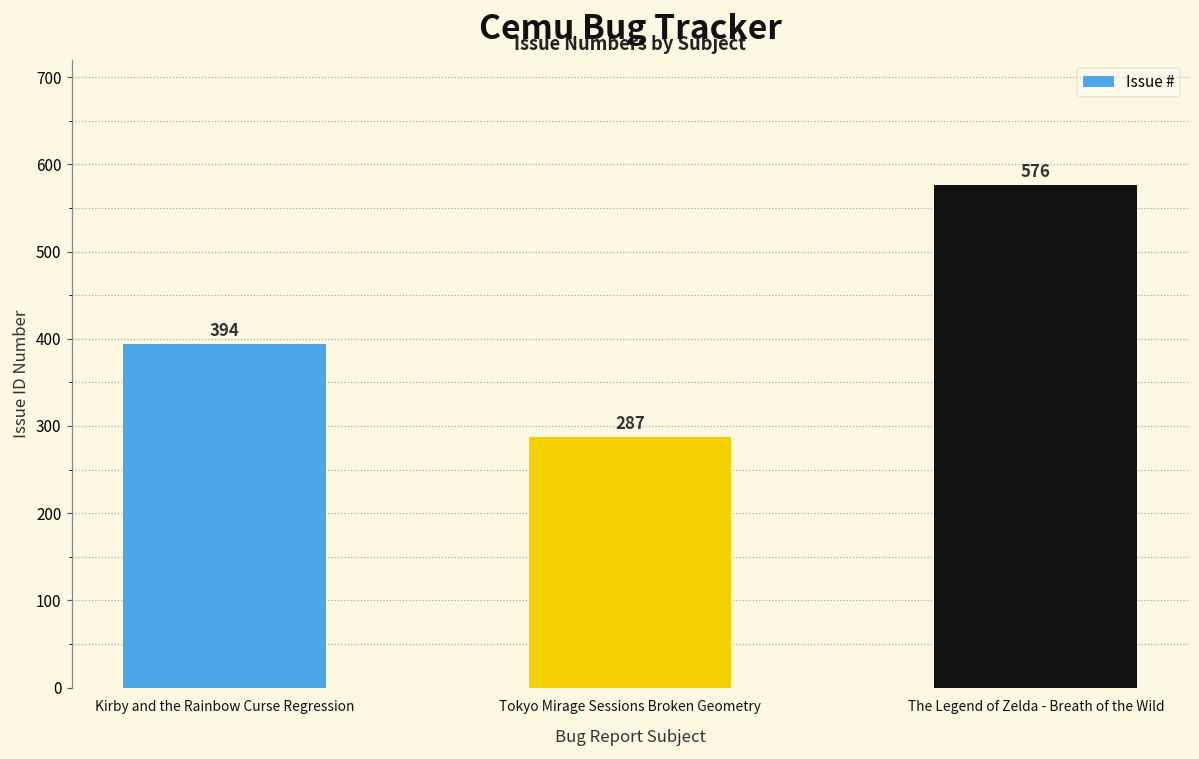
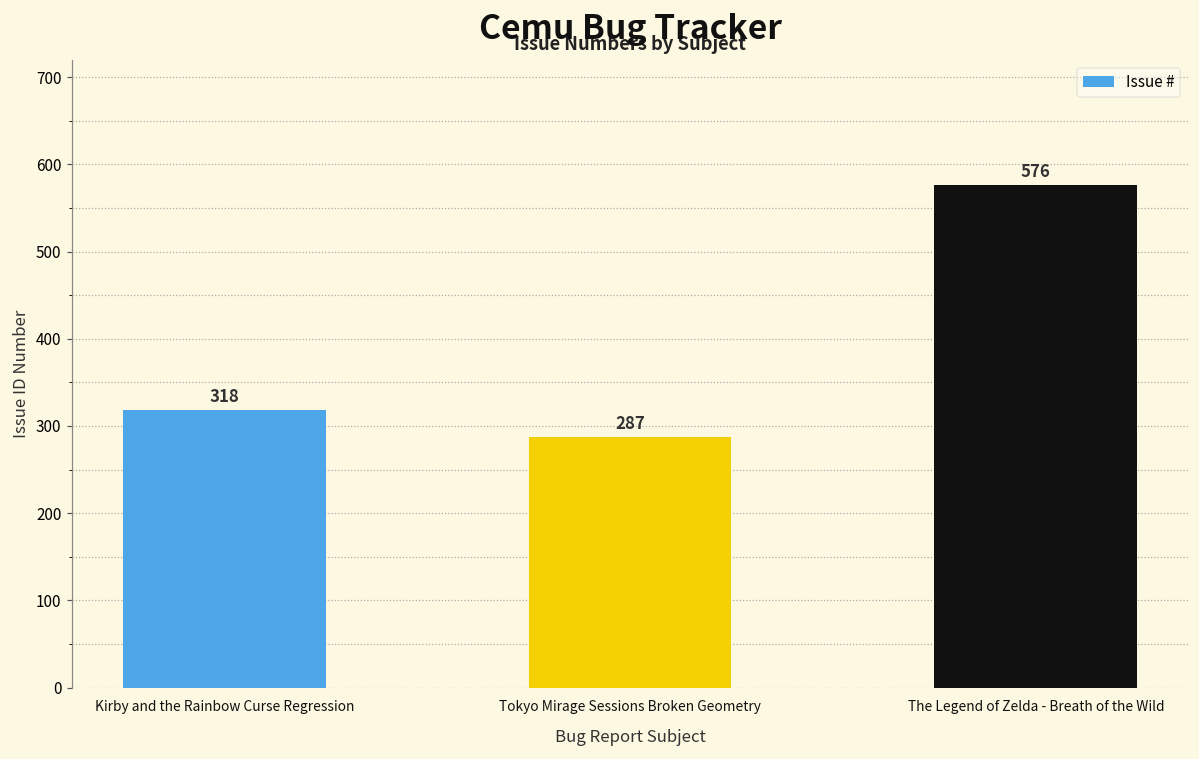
Kirby and the Rainbow Curse Regression: 394 -> 318
